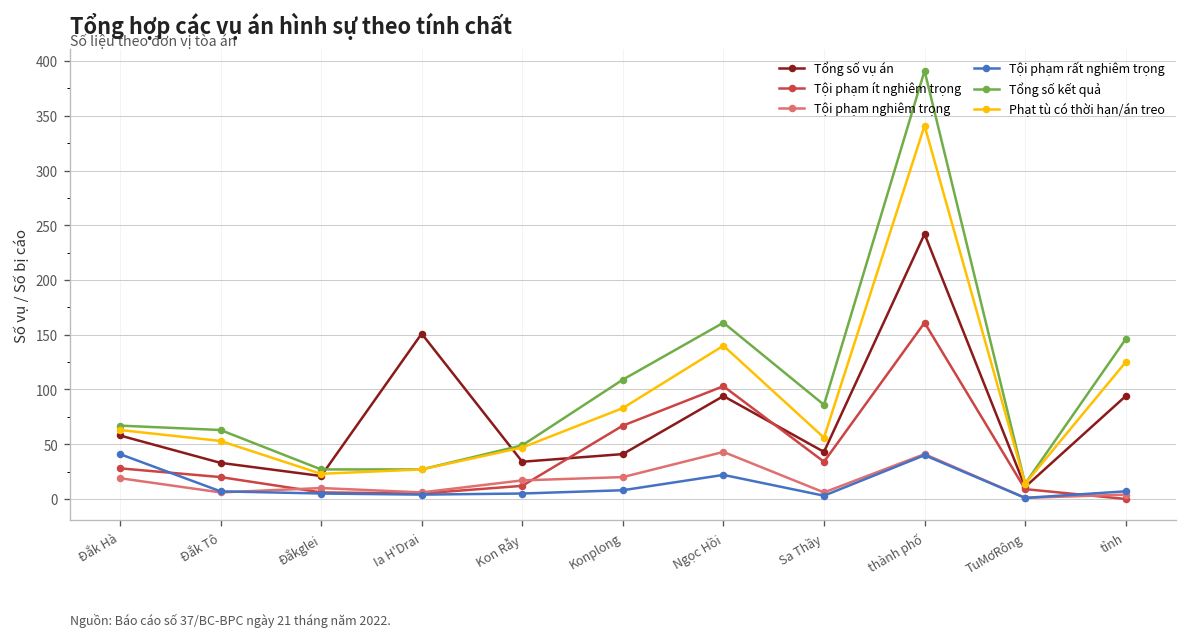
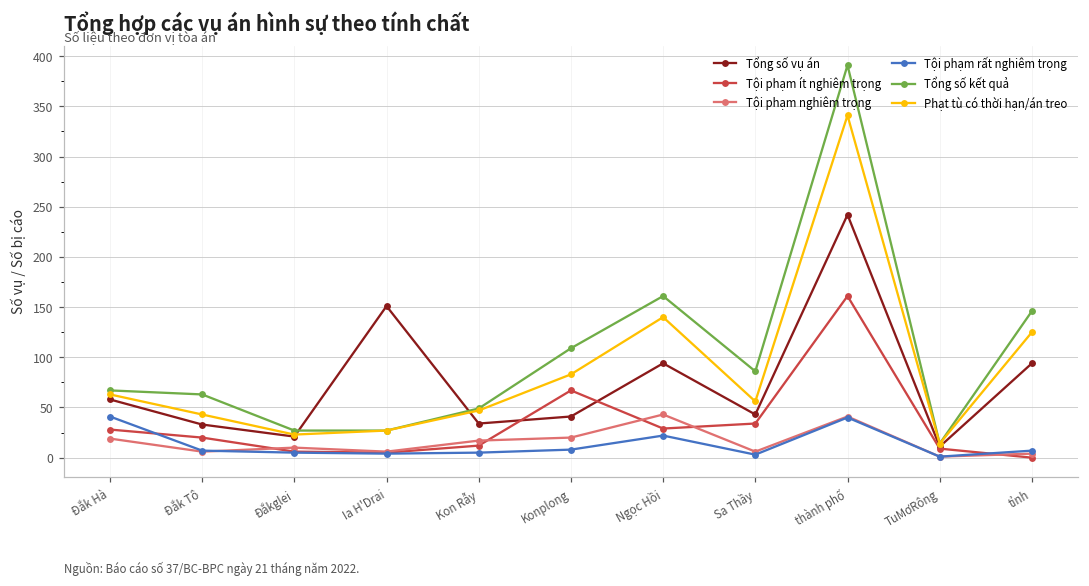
Phạt tù có thời hạn/án treo, Đắk Tô: 50 -> 40
Tội phạm ít nghiêm trọng, Ngọc Hồi: 100 -> 30
